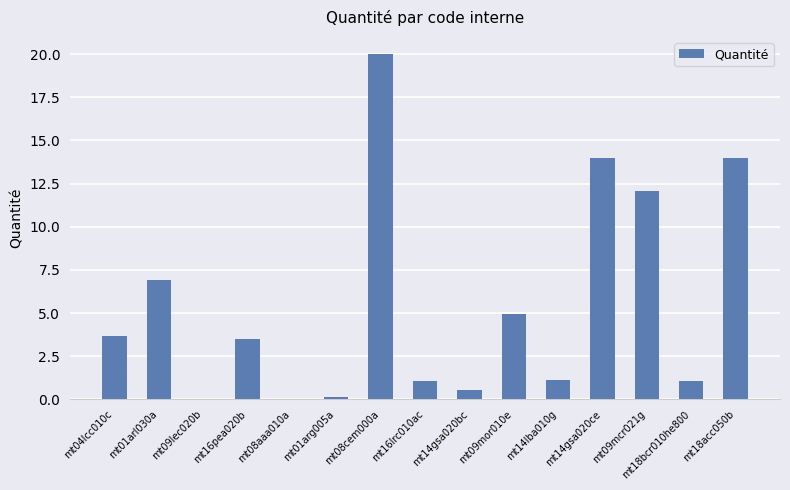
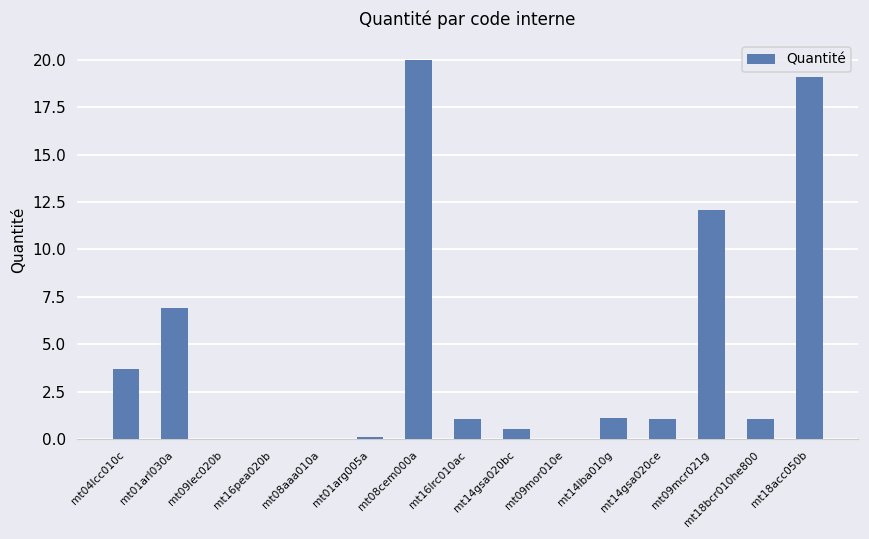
mt16pea020b: 3.5 -> 0.0
mt09mor010e: 4.9 -> 0.0
mt14gsa020ce: 14.0 -> 1.1
mt18acc050b: 14.0 -> 19.1
